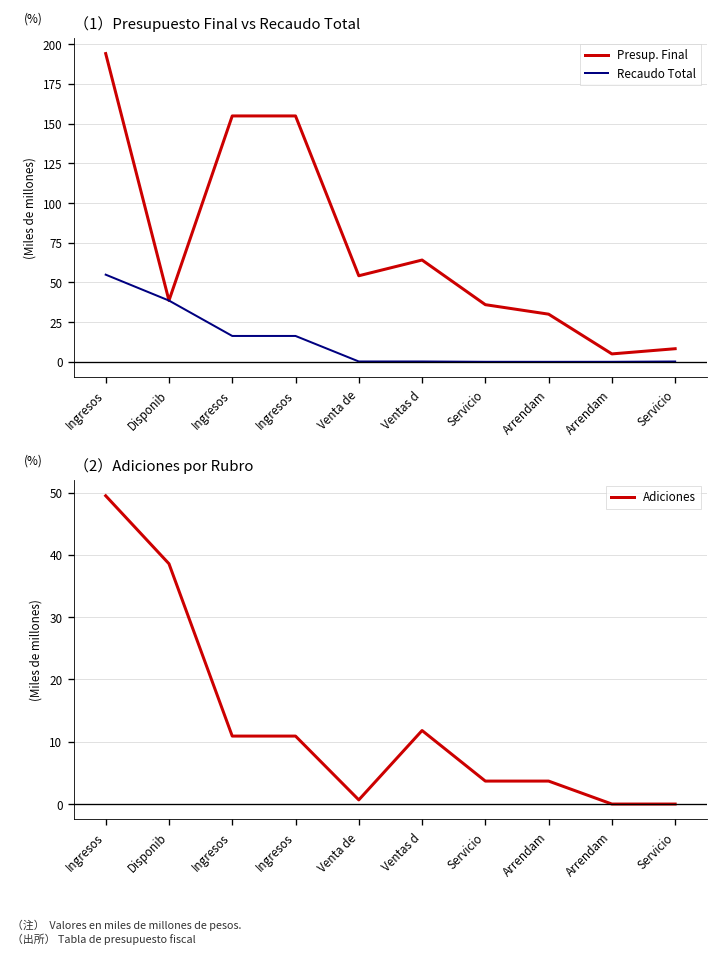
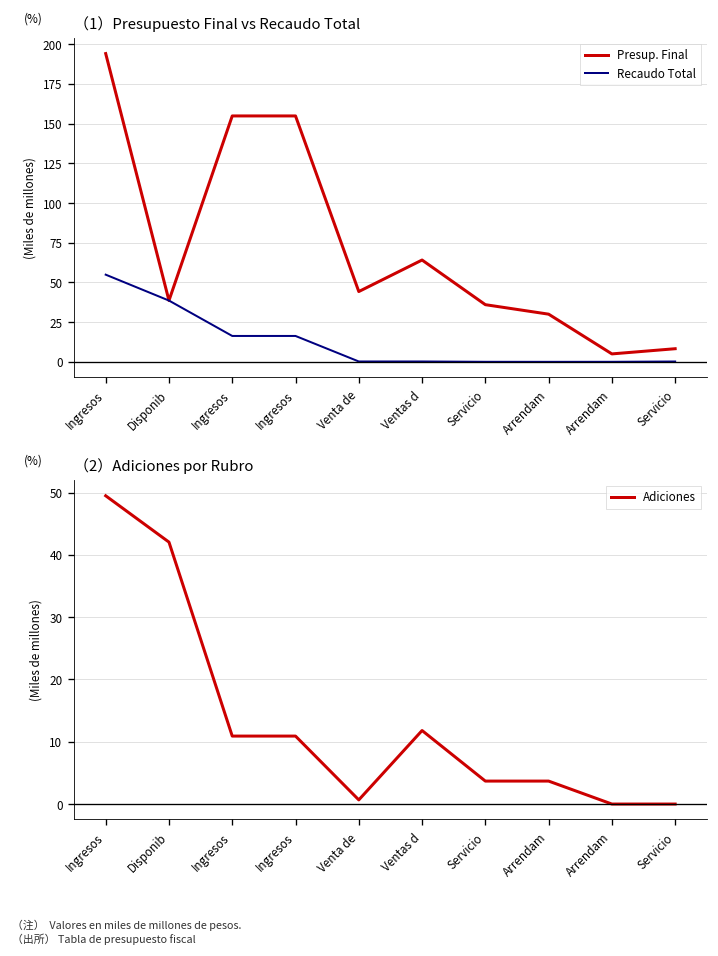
（1）Presupuesto Final vs Recaudo Total, Presup. Final, Venta de: 54 -> 44
（2）Adiciones por Rubro, Disponib: 39 -> 42
